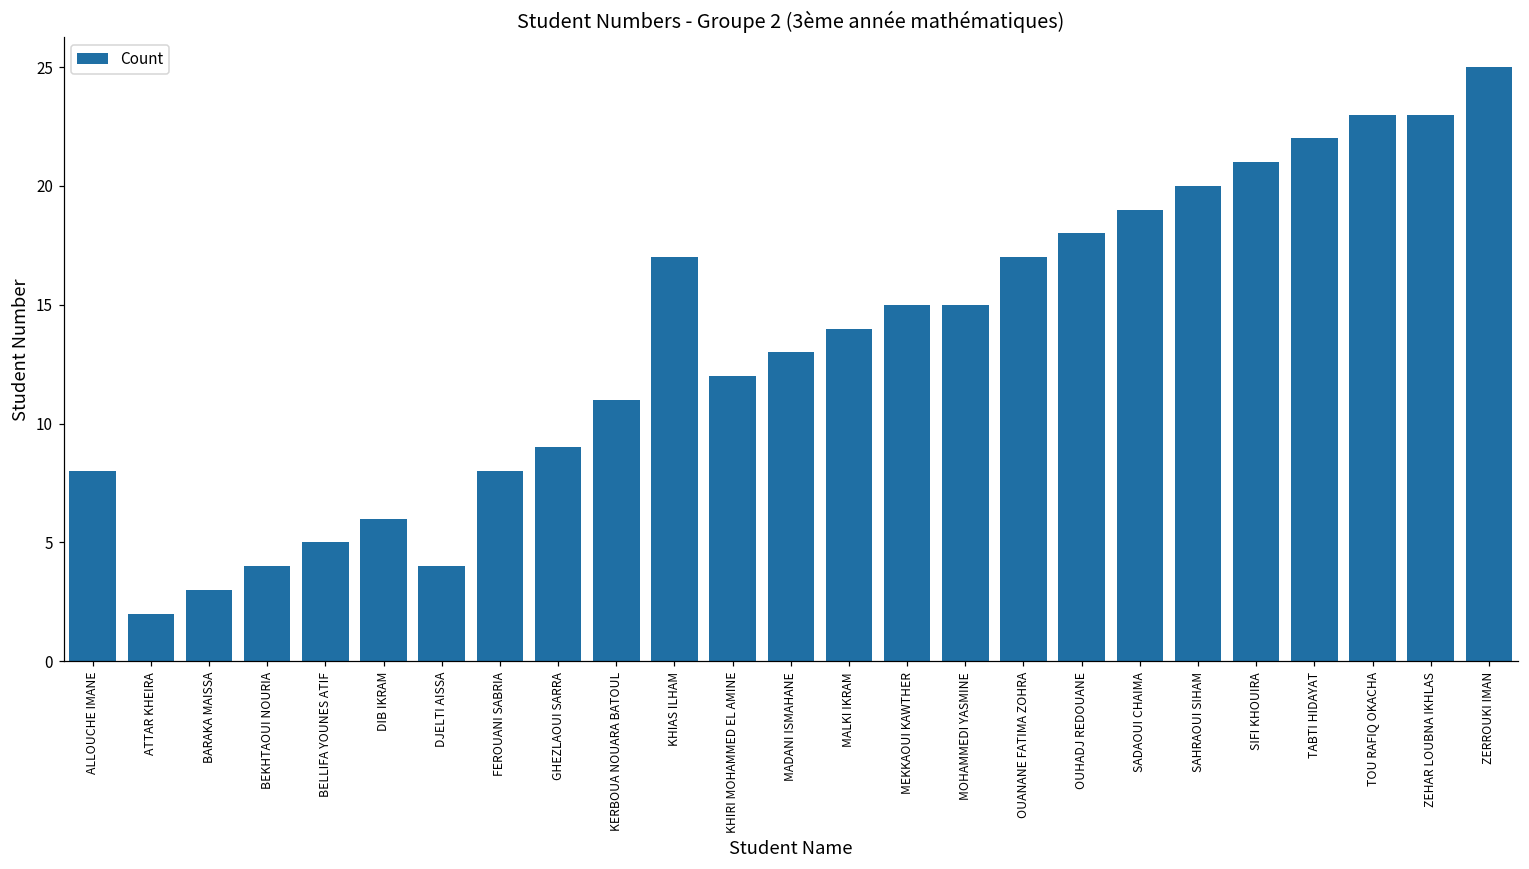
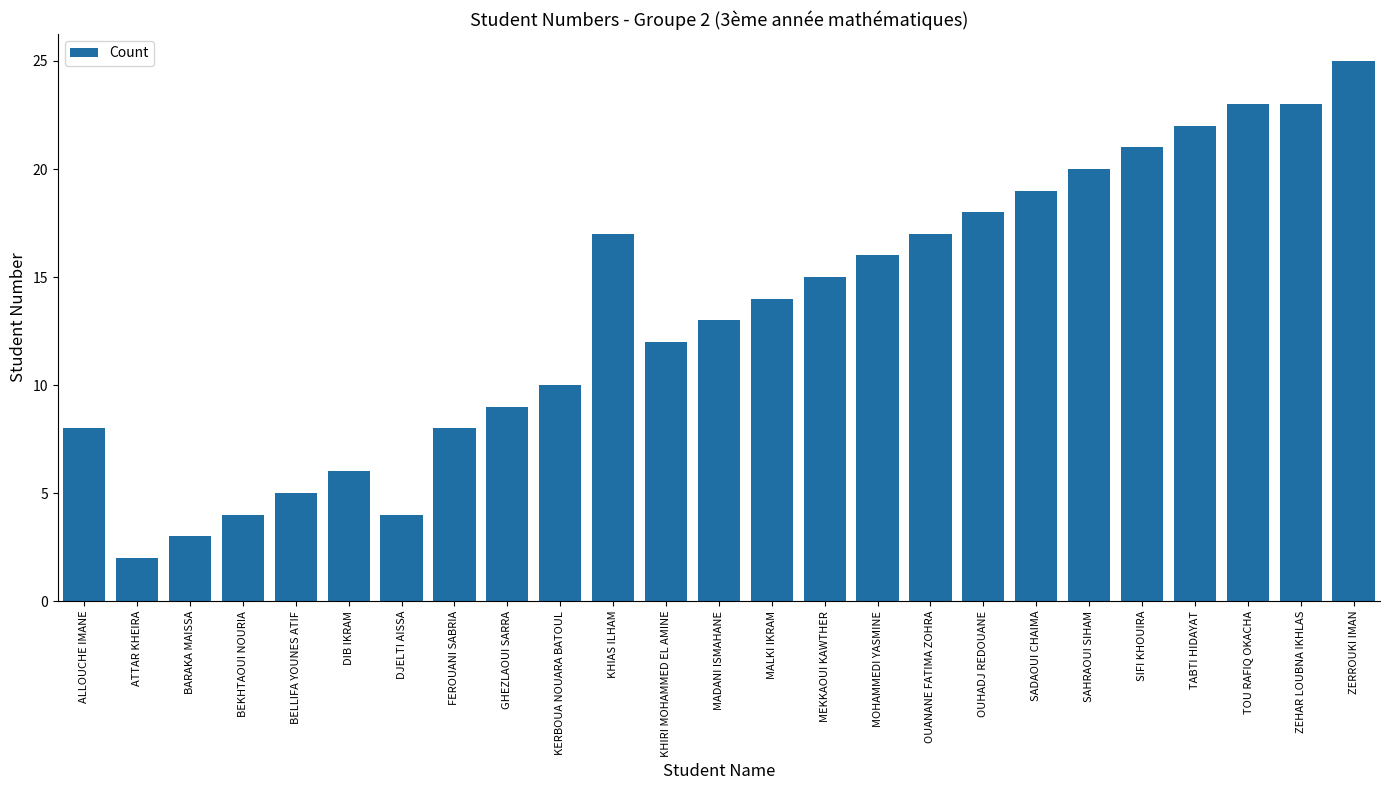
KERBOUA NOUARA BATOUL: 11 -> 10
MOHAMMEDI YASMINE: 15 -> 16
